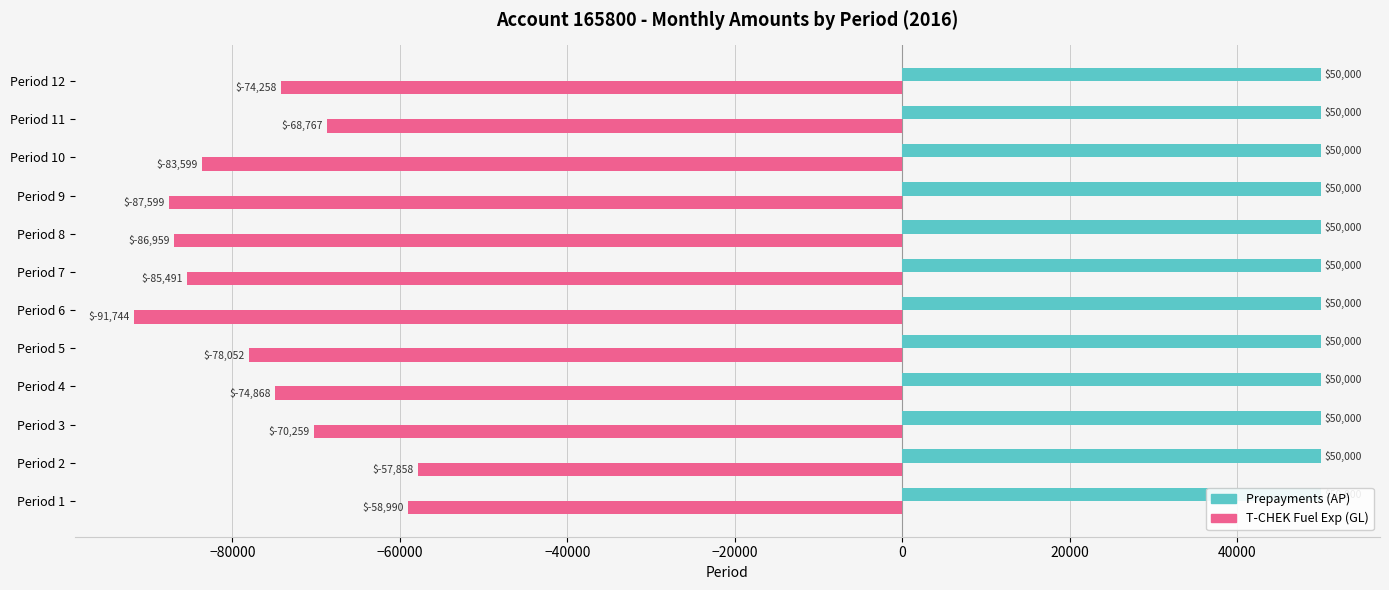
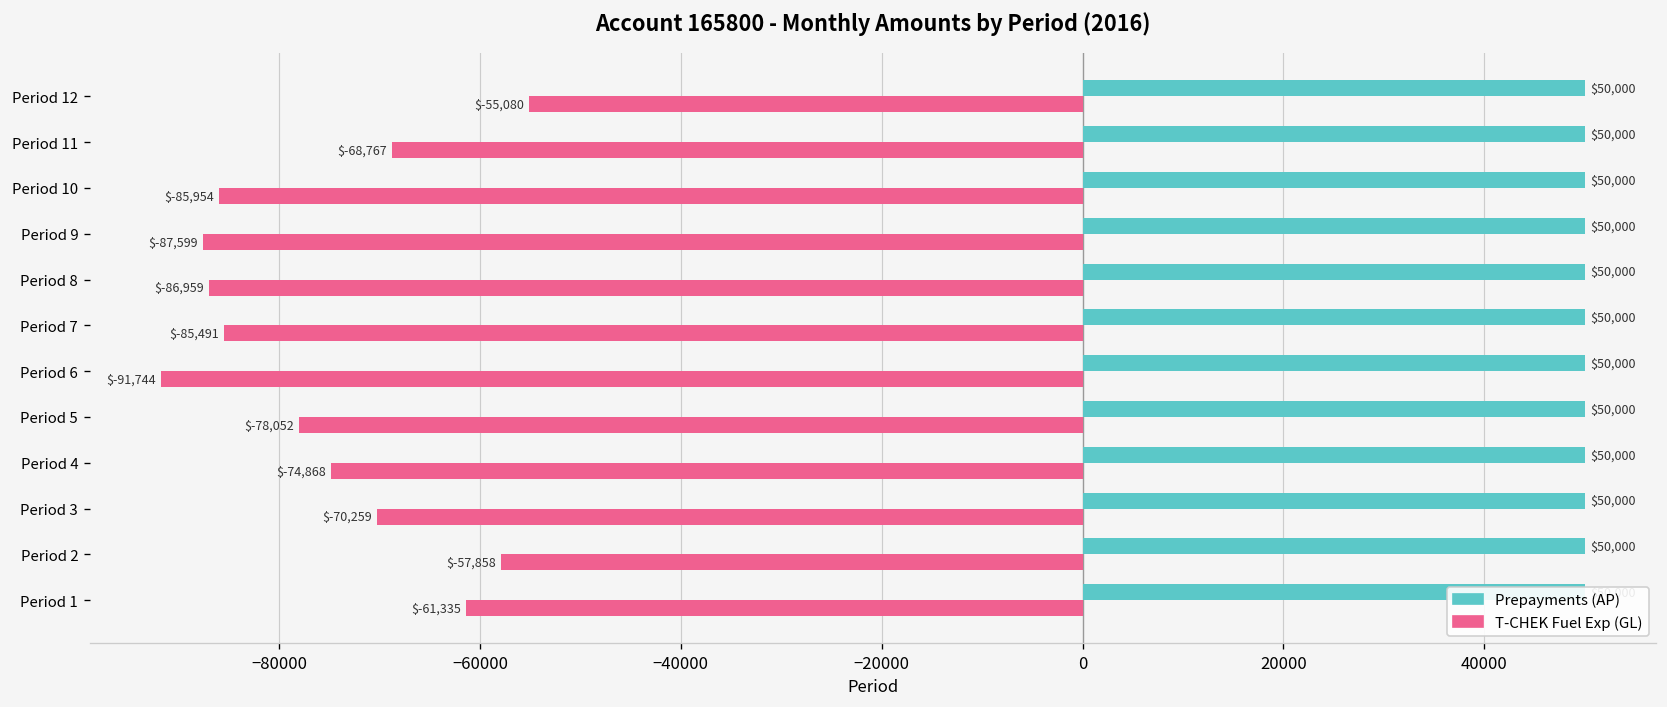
T-CHEK Fuel Exp (GL), Period 12: $-74,258 -> $-55,080
T-CHEK Fuel Exp (GL), Period 10: $-83,599 -> $-85,954
T-CHEK Fuel Exp (GL), Period 1: $-58,990 -> $-61,335
